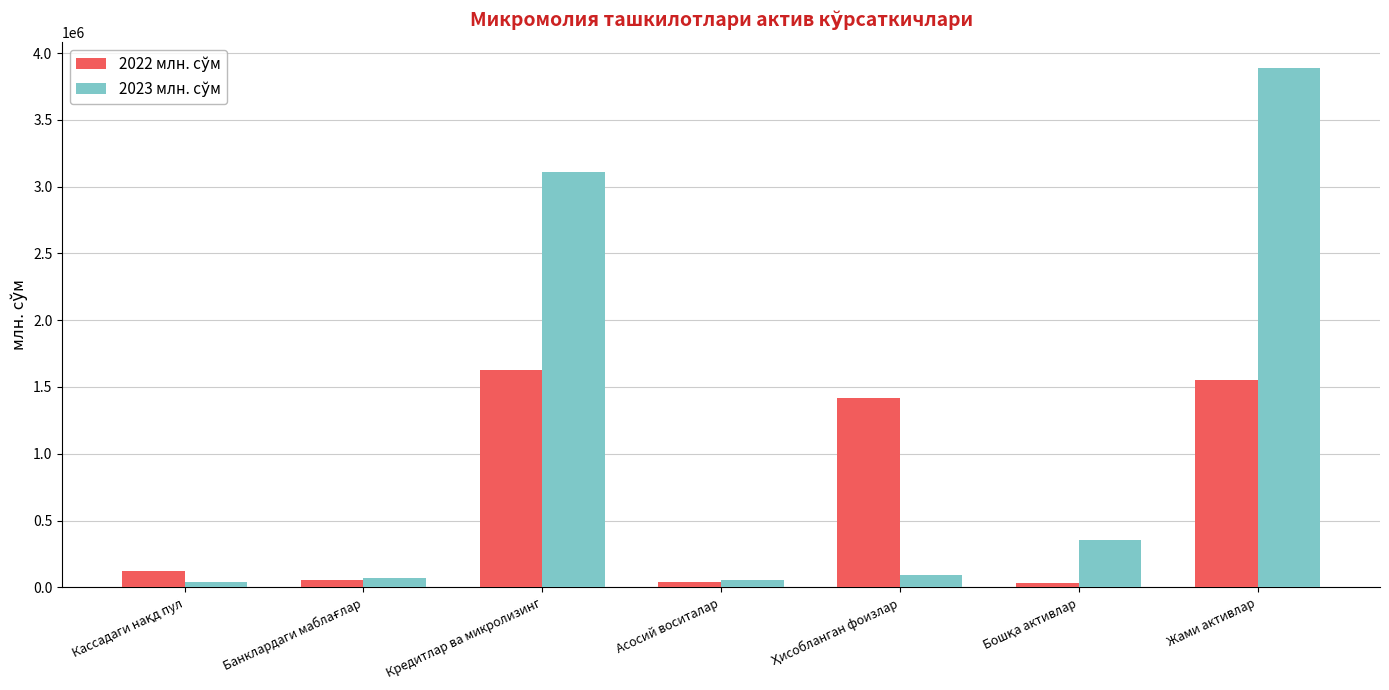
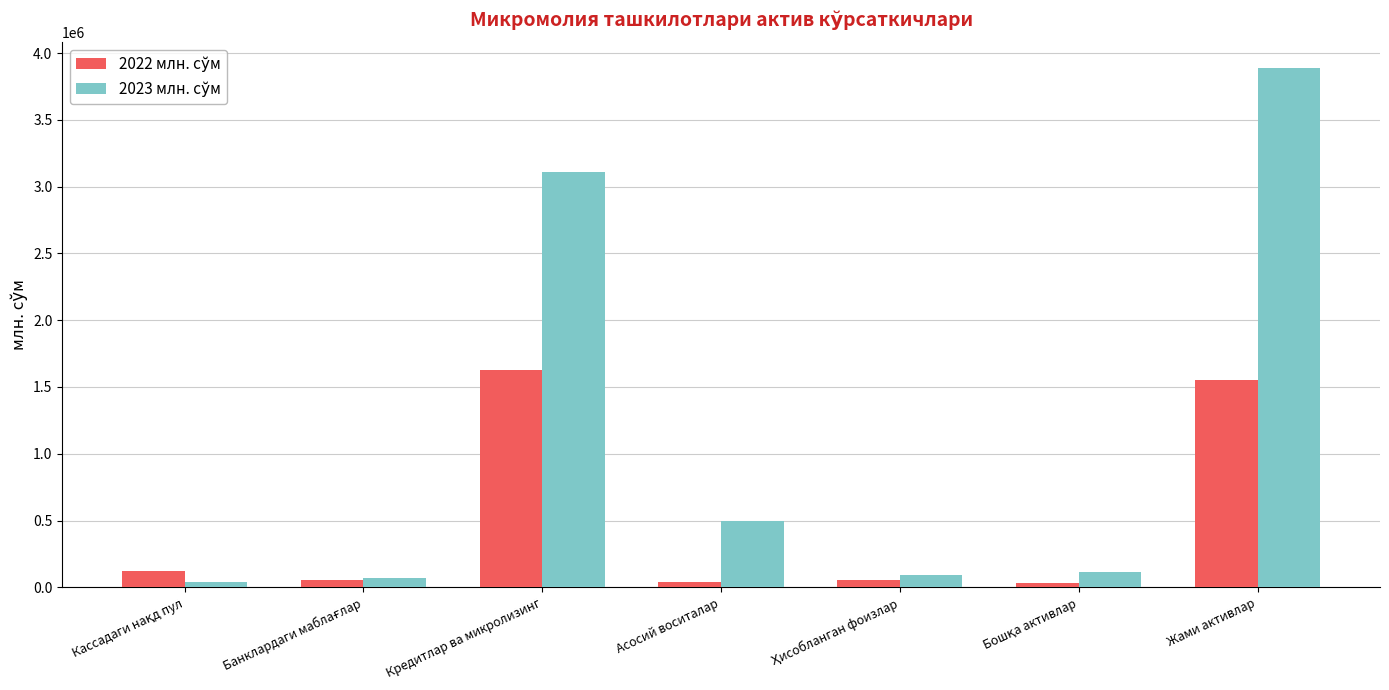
2023 млн. сўм, Асосий воситалар: 60000 -> 500000
2022 млн. сўм, Ҳисобланган фоизлар: 1420000 -> 50000
2023 млн. сўм, Бошқа активлар: 350000 -> 120000
